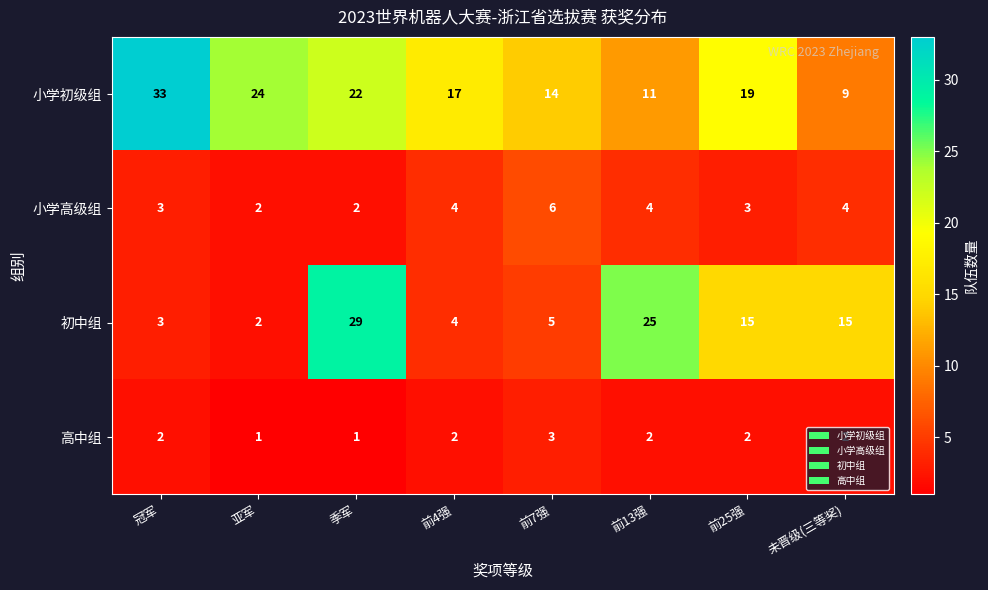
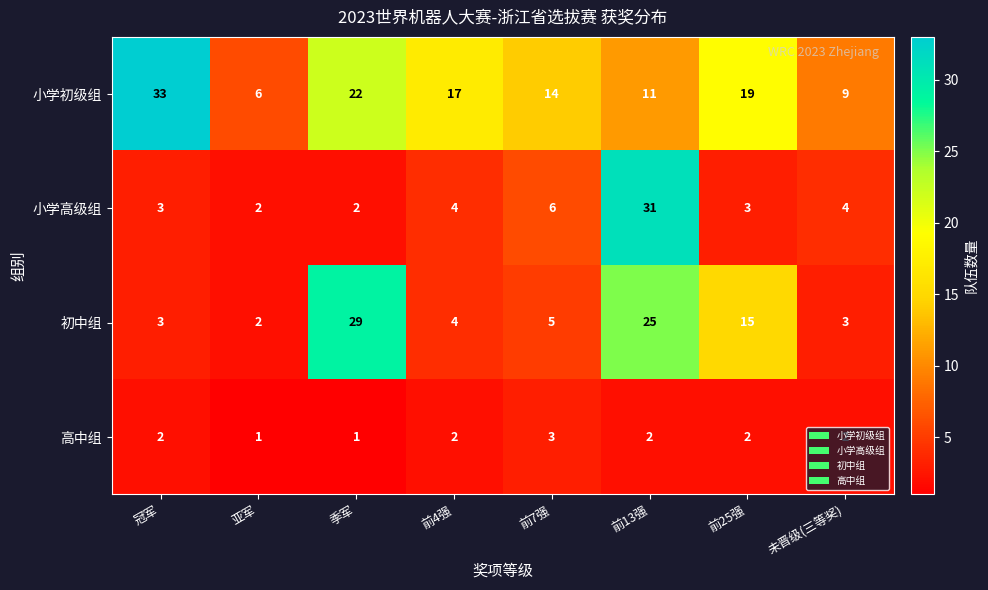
小学初级组, 亚军: 24 -> 6
小学高级组, 前13强: 4 -> 31
初中组, 未晋级(三等奖): 15 -> 3
